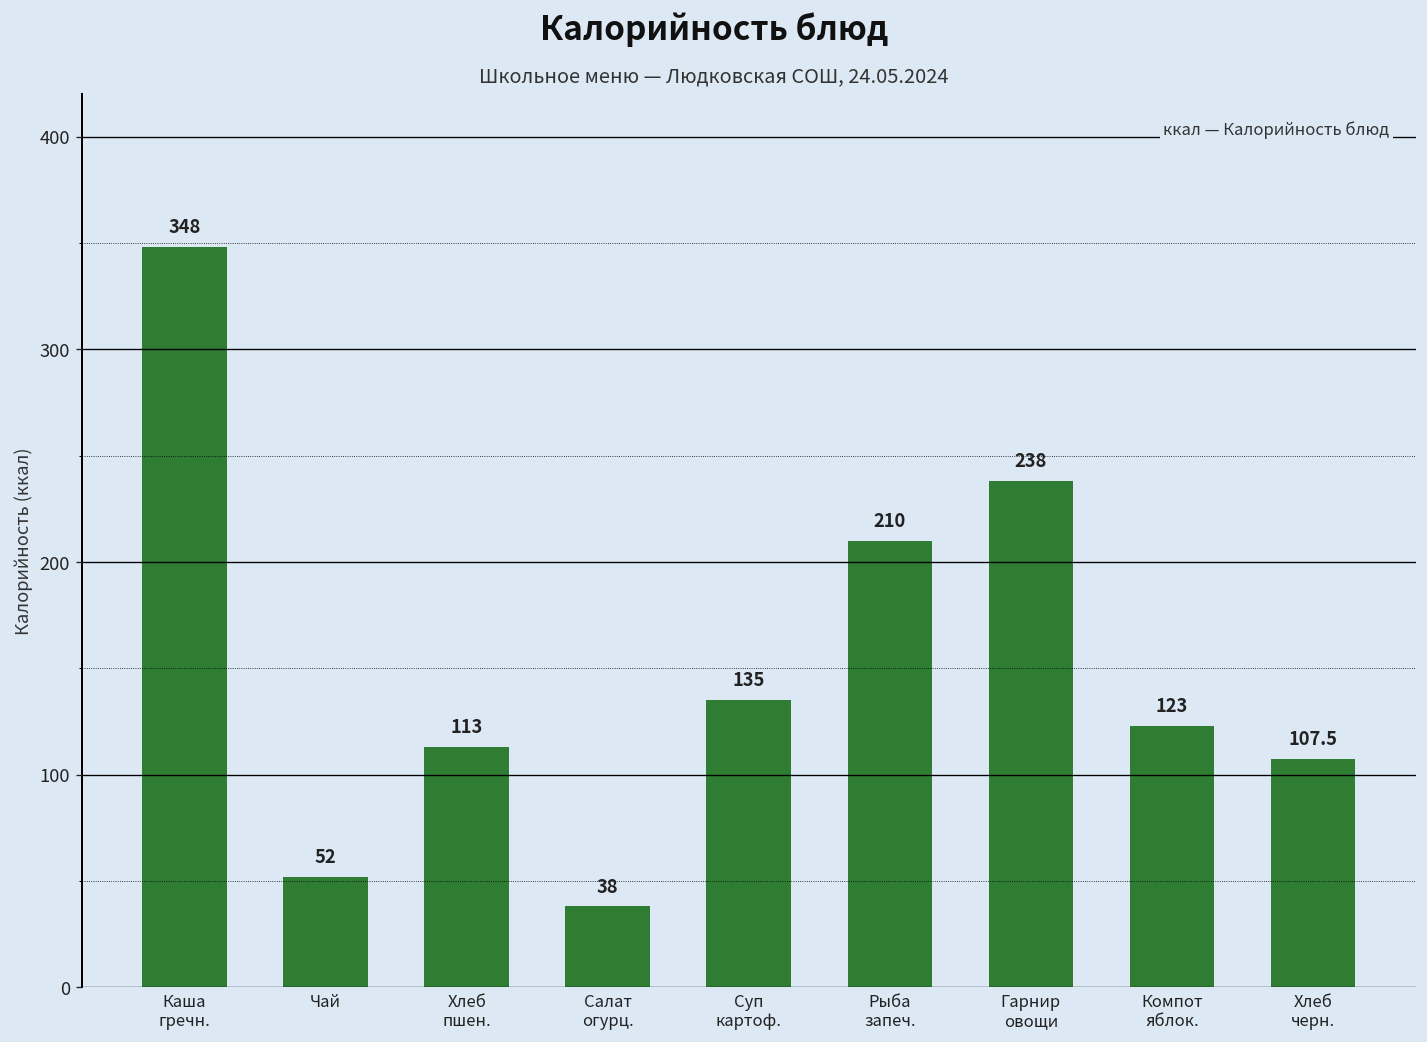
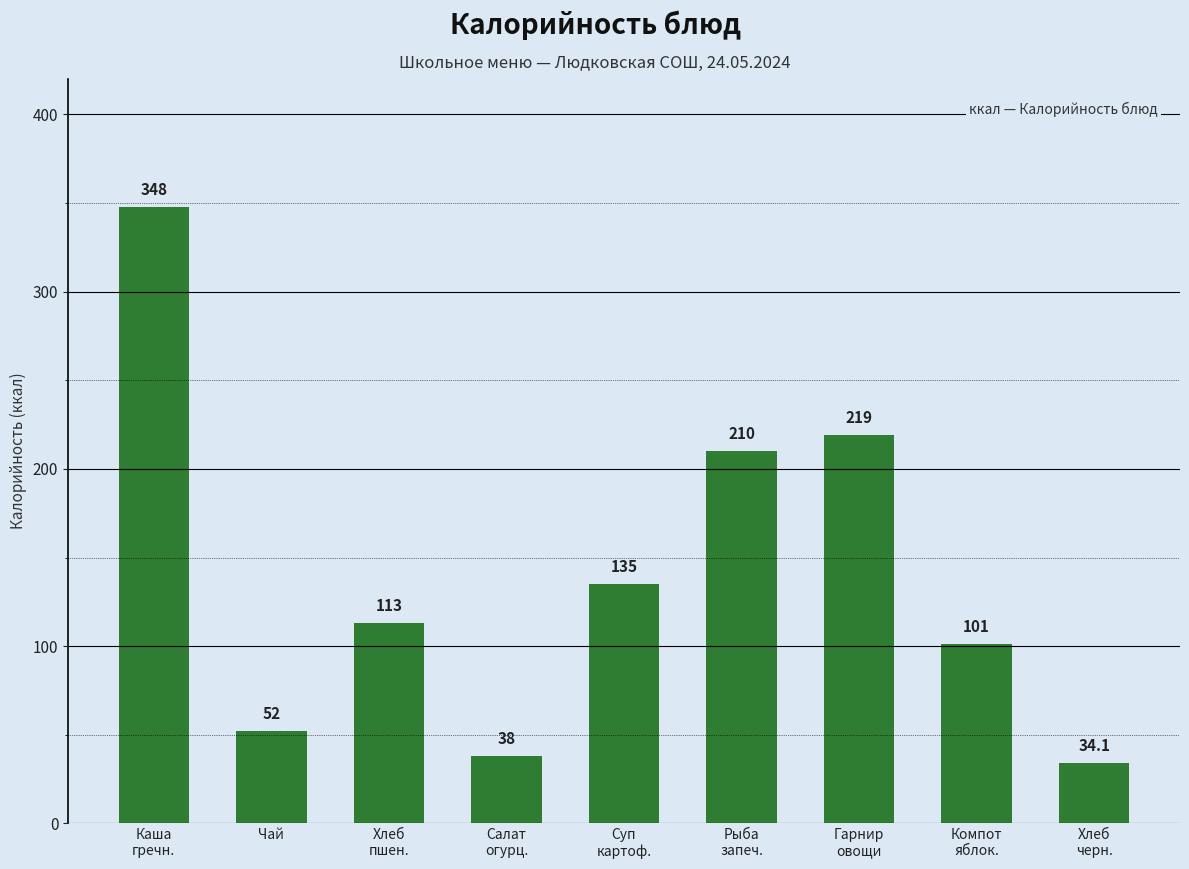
Гарнир овощи: 238 -> 219
Компот яблок.: 123 -> 101
Хлеб черн.: 107.5 -> 34.1
